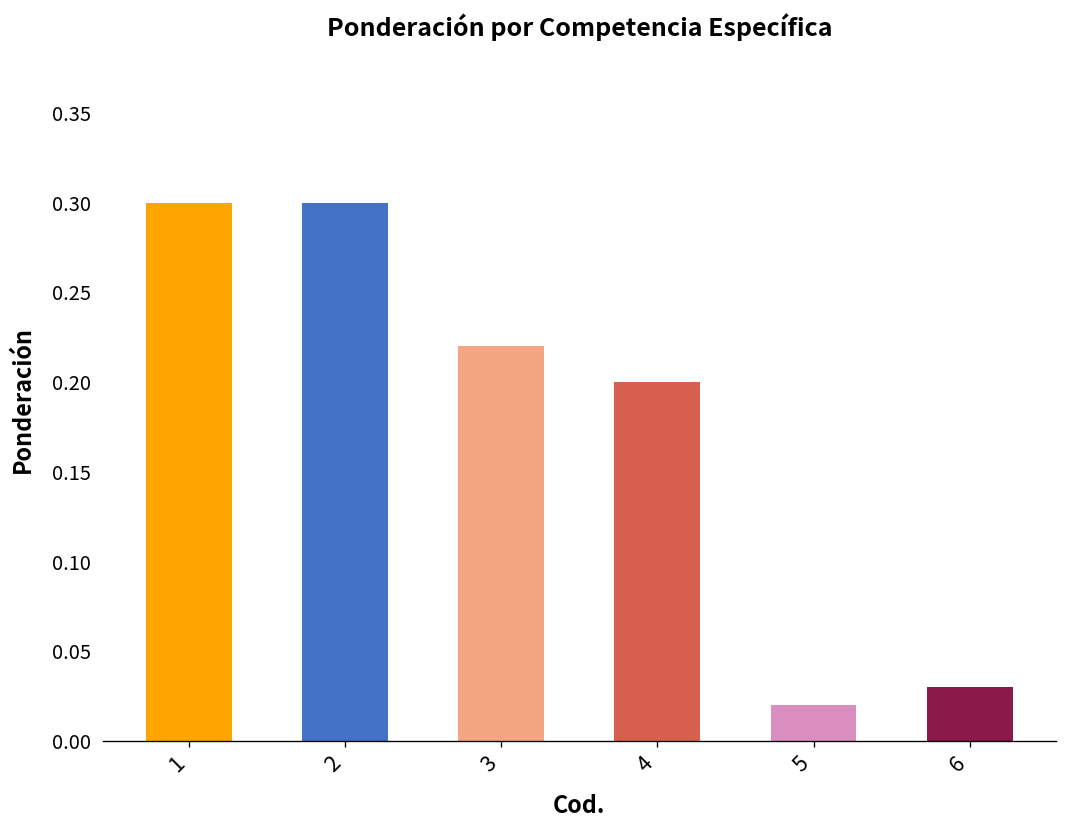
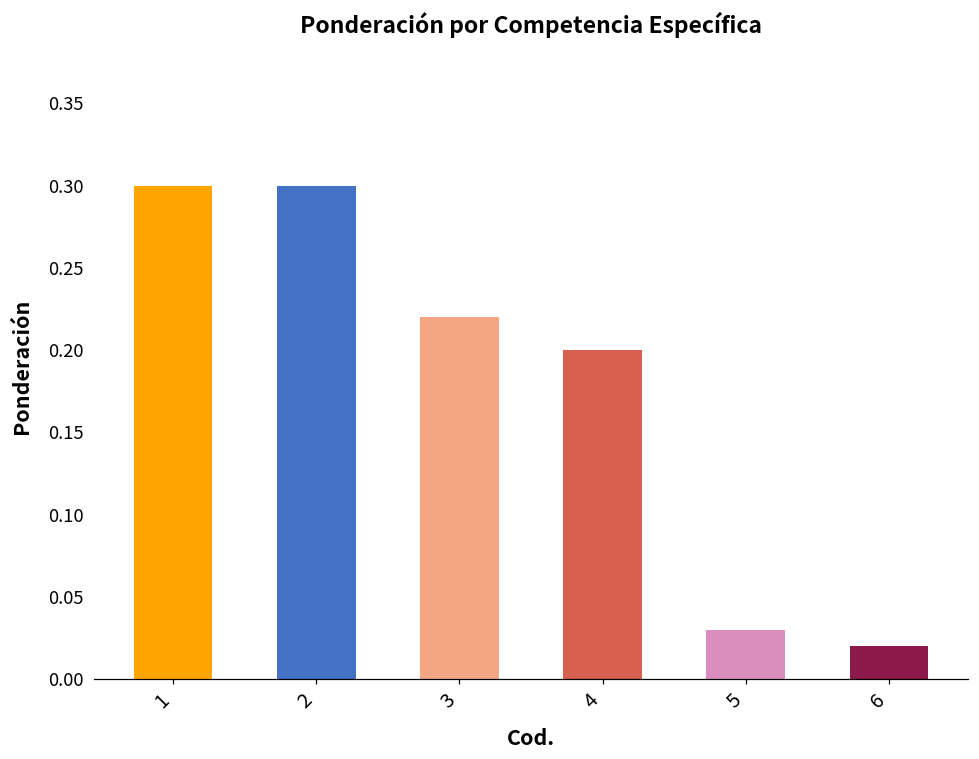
5: 0.02 -> 0.03
6: 0.03 -> 0.02
